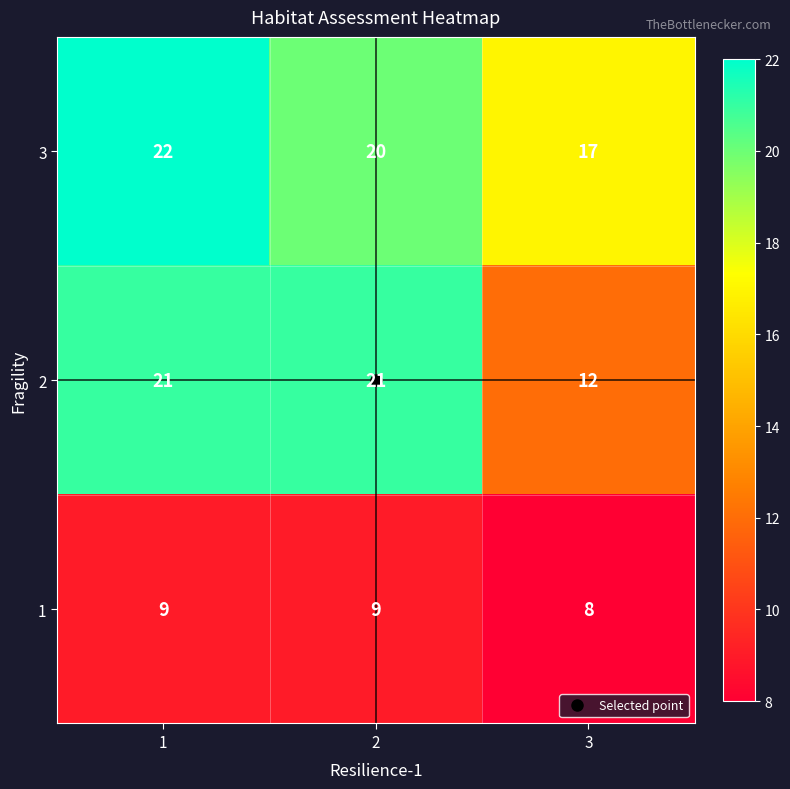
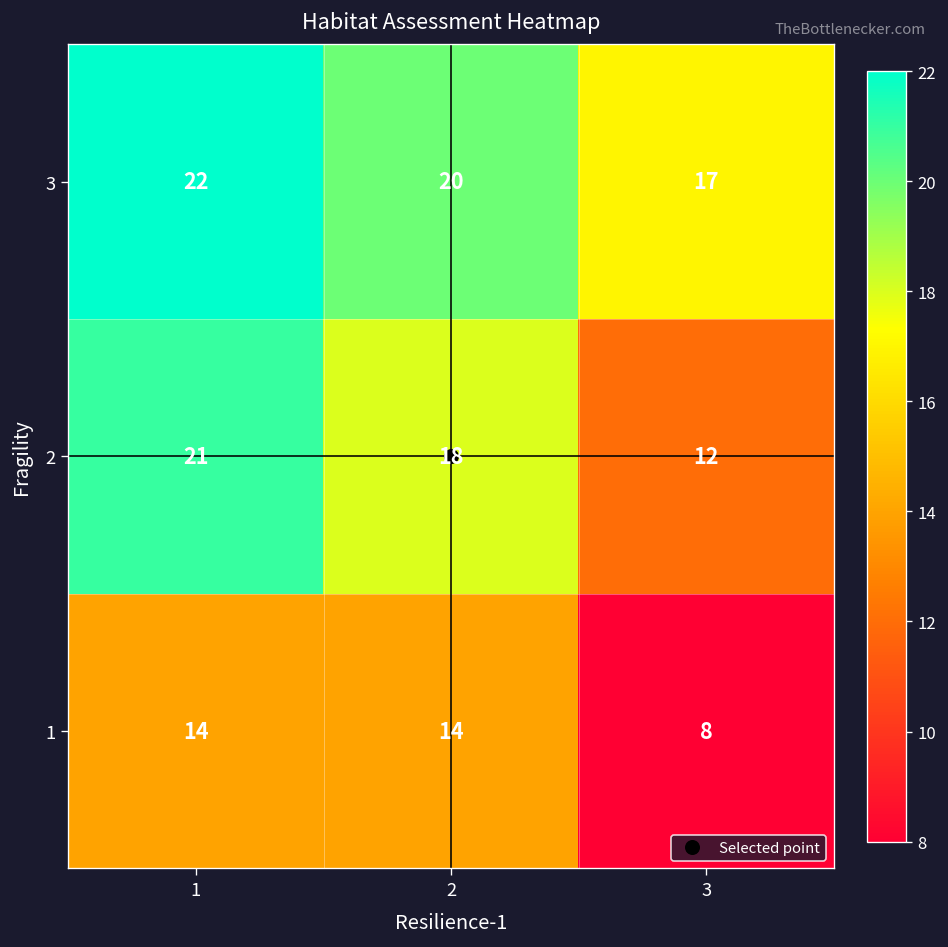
2, 2: 21 -> 18
1, 1: 9 -> 14
1, 2: 9 -> 14
